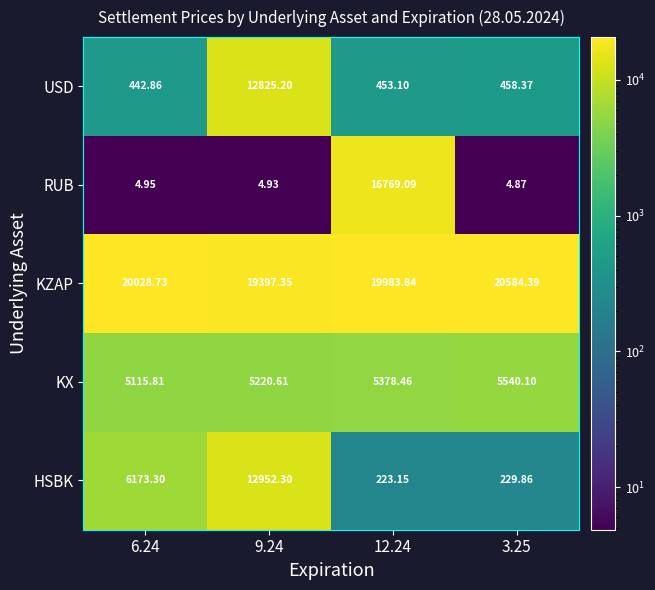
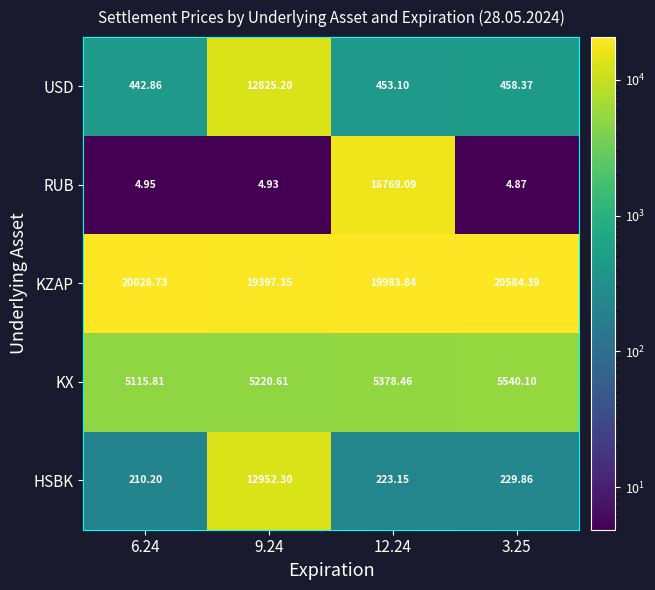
HSBK, 6.24: 6173.30 -> 210.20
